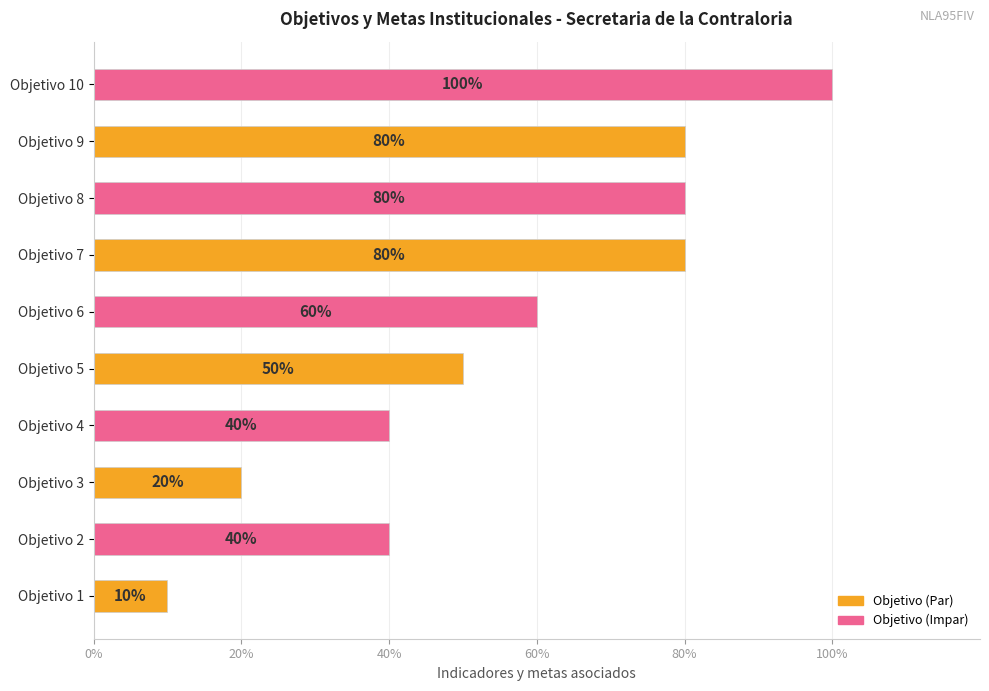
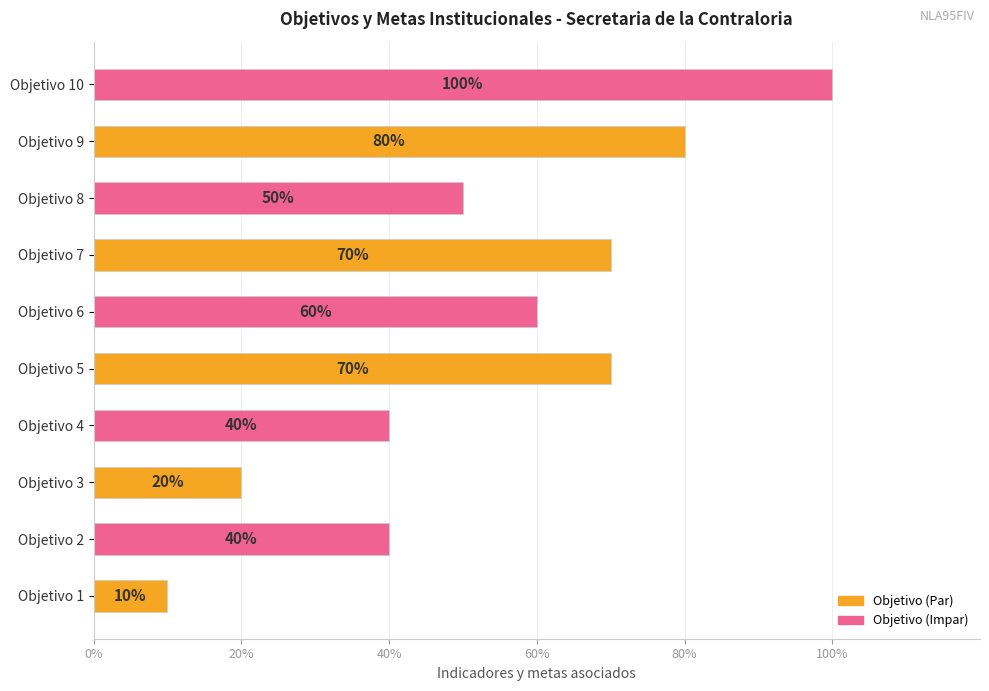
Objetivo 8: 80% -> 50%
Objetivo 7: 80% -> 70%
Objetivo 5: 50% -> 70%
